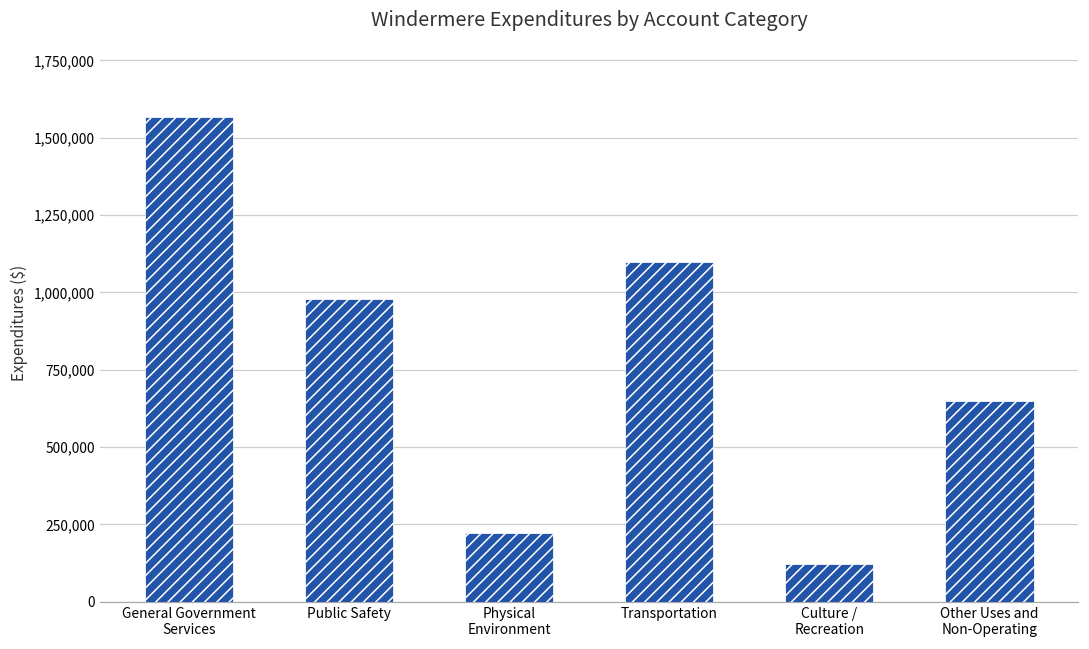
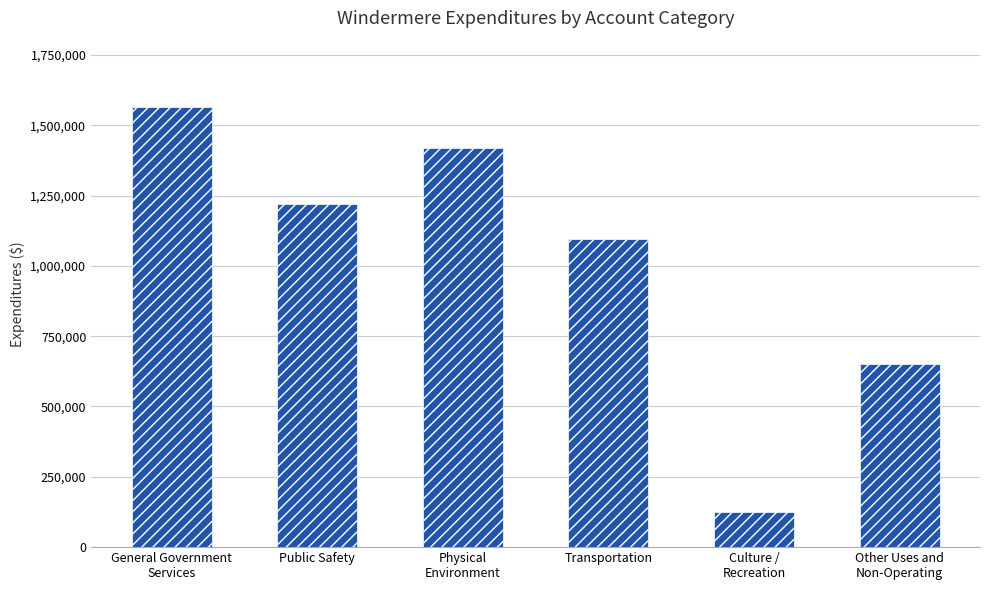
Public Safety: 980,000 -> 1,220,000
Physical Environment: 220,000 -> 1,420,000
